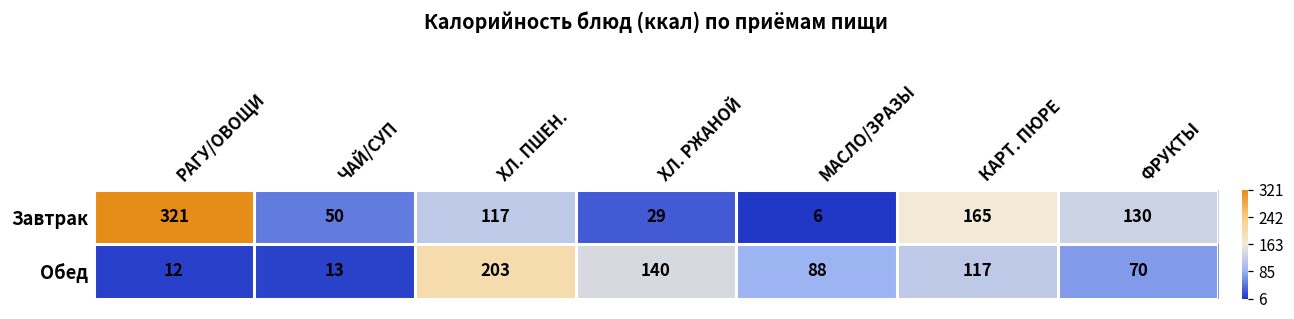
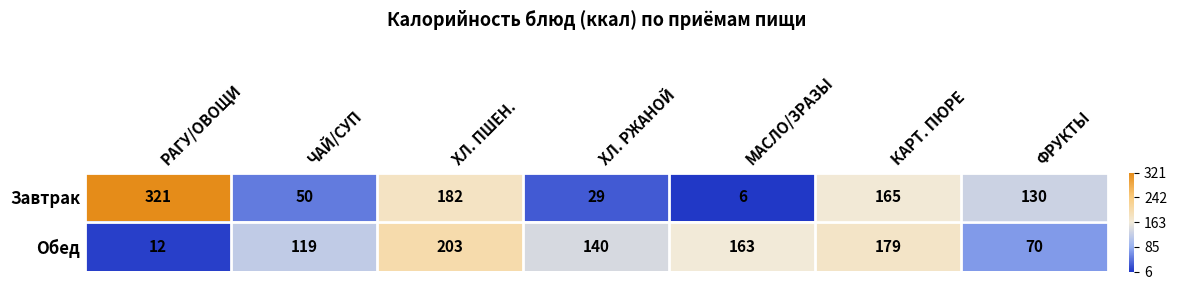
Завтрак, ХЛ. ПШЕН.: 117 -> 182
Обед, ЧАЙ/СУП: 13 -> 119
Обед, МАСЛО/ЗРАЗЫ: 88 -> 163
Обед, КАРТ. ПЮРЕ: 117 -> 179
